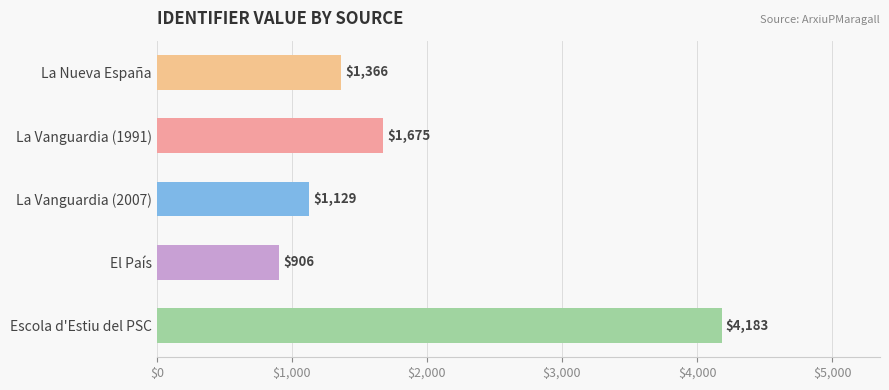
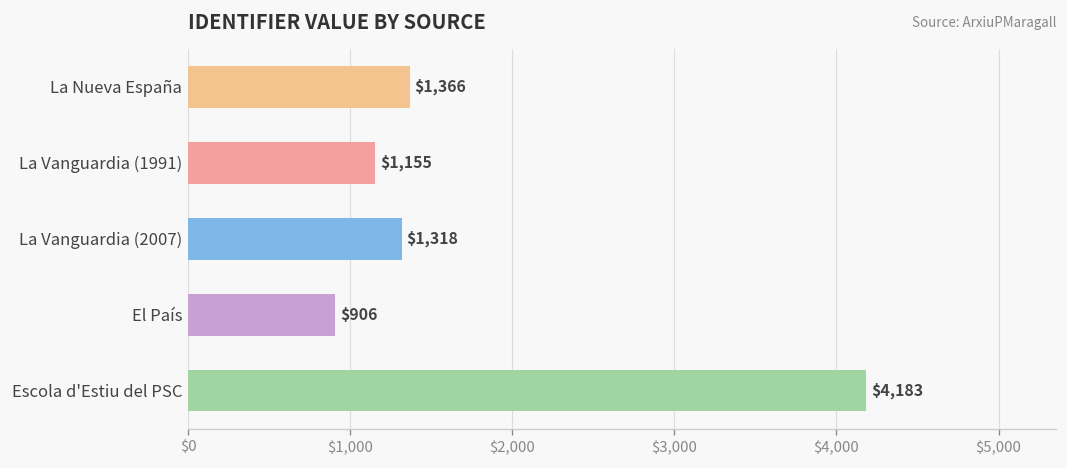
La Vanguardia (1991): $1,675 -> $1,155
La Vanguardia (2007): $1,129 -> $1,318
